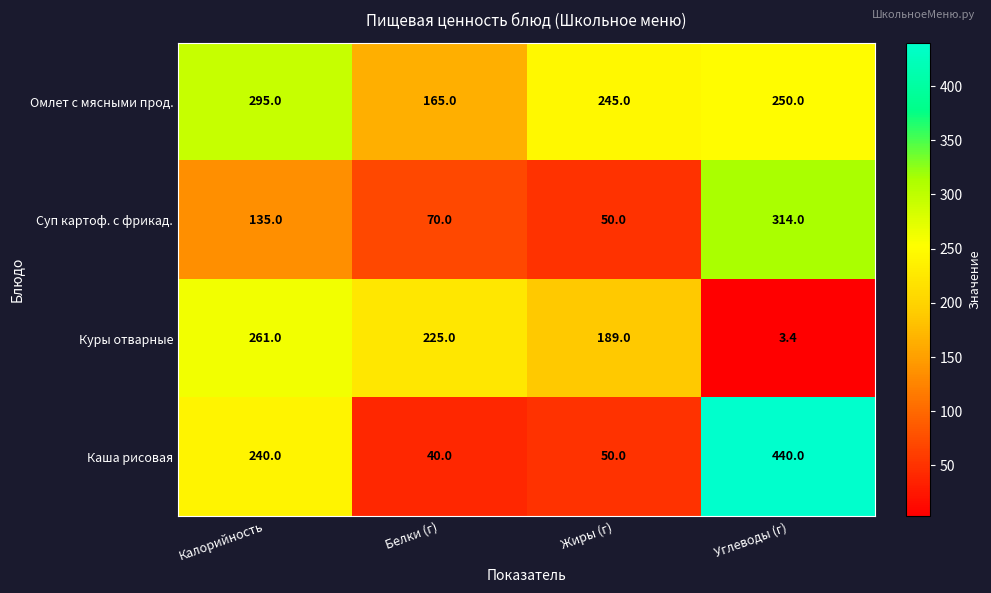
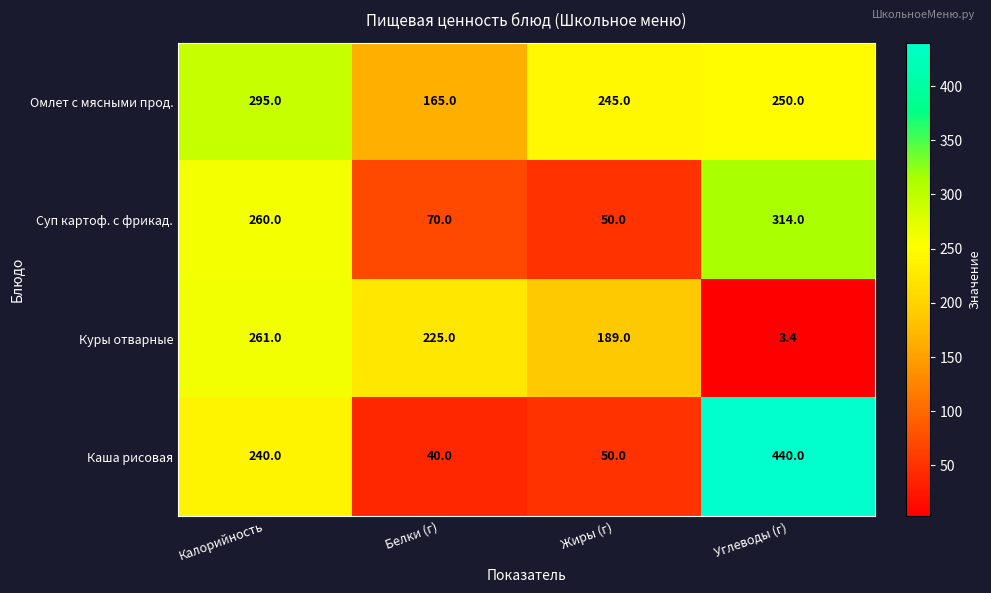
Суп картоф. с фрикад., Калорийность: 135.0 -> 260.0
